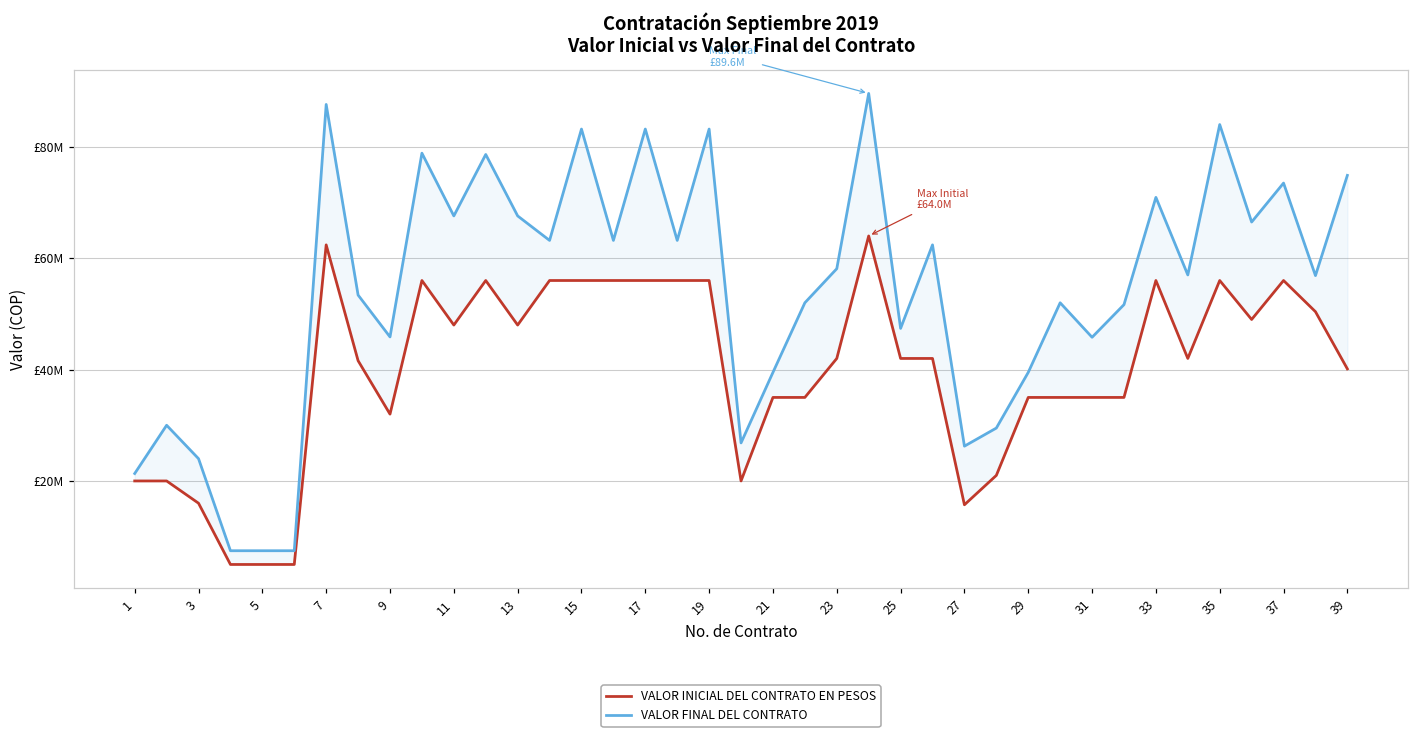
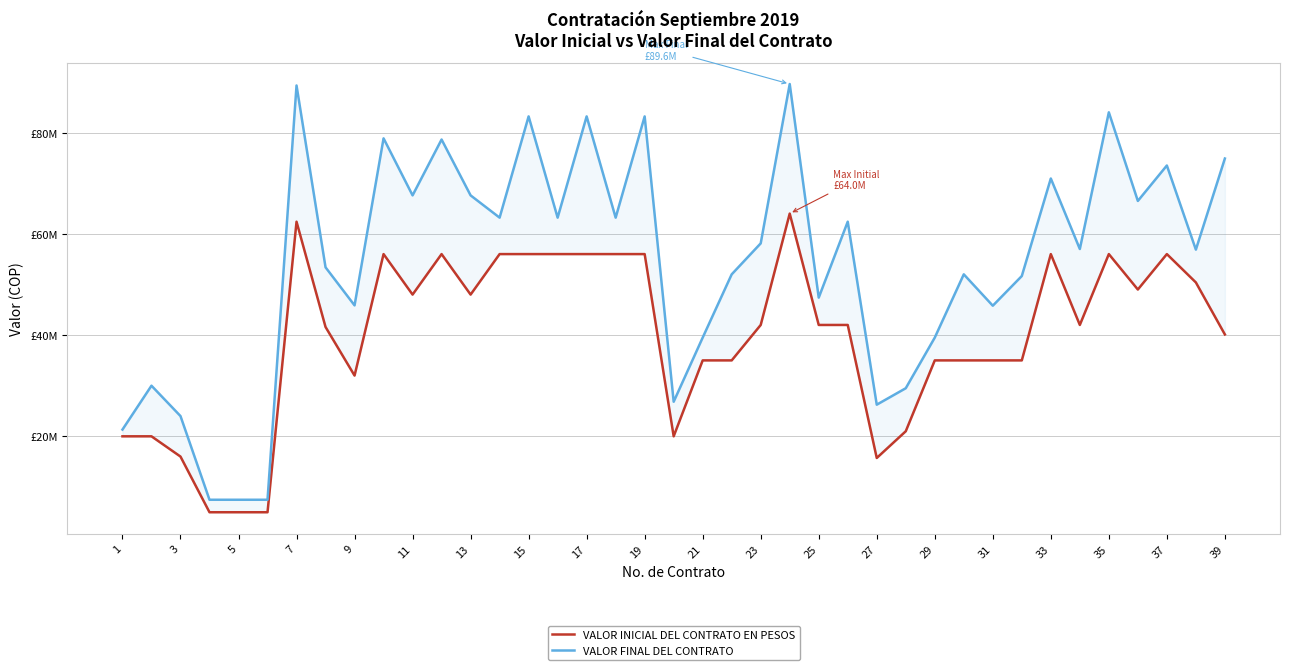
VALOR FINAL DEL CONTRATO, 7: £88000000 -> £89000000
